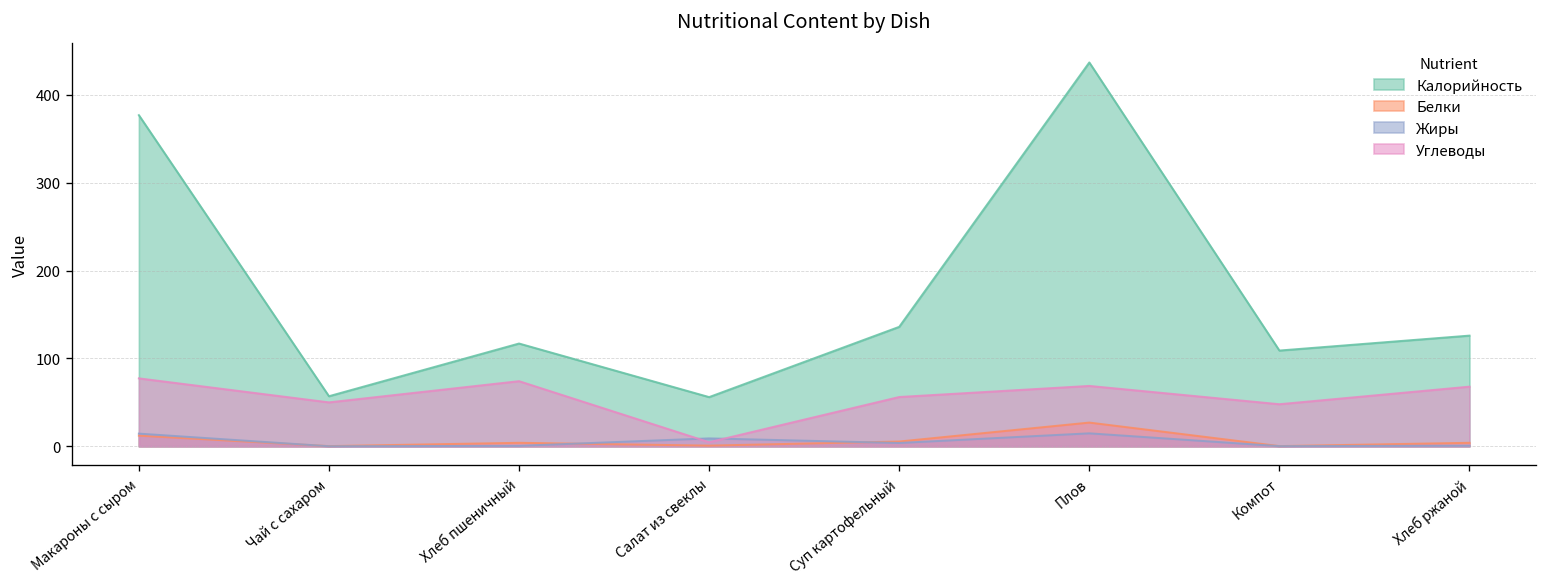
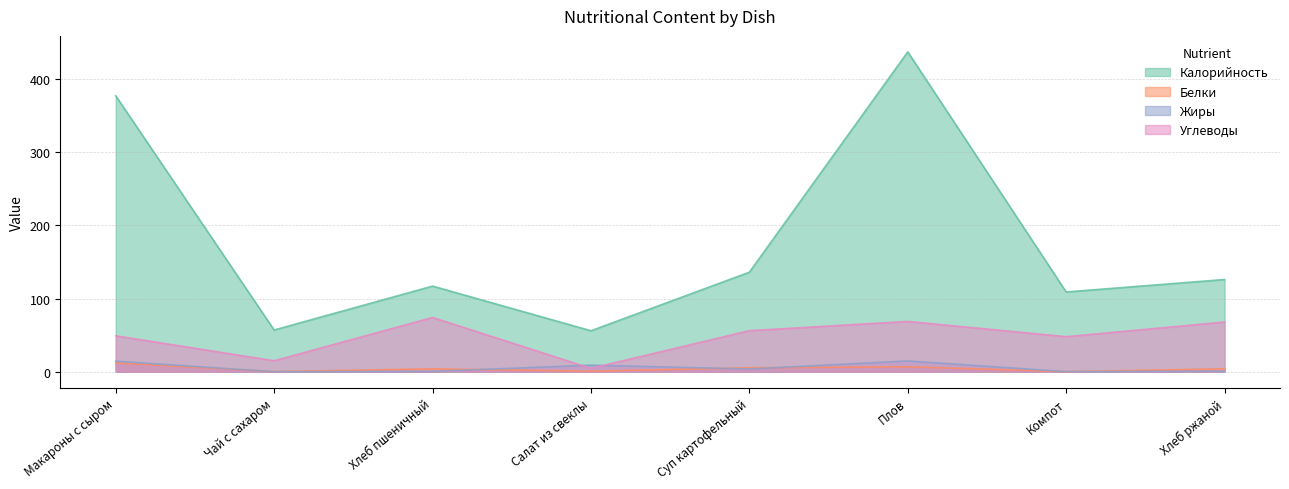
Углеводы, Макароны с сыром: 80 -> 50
Углеводы, Чай с сахаром: 50 -> 20
Белки, Плов: 30 -> 10
